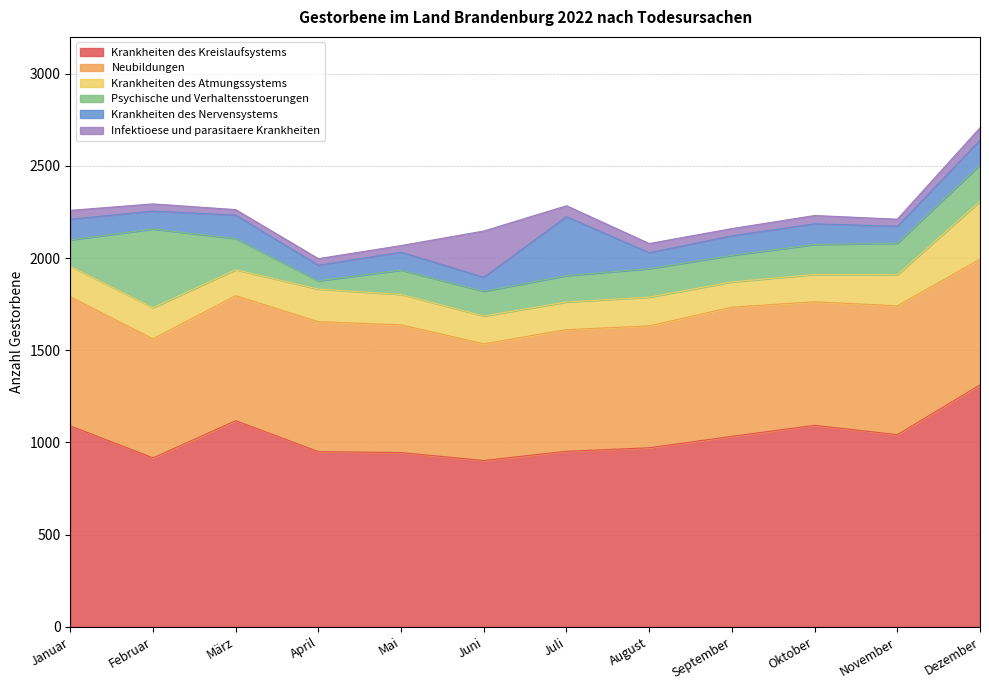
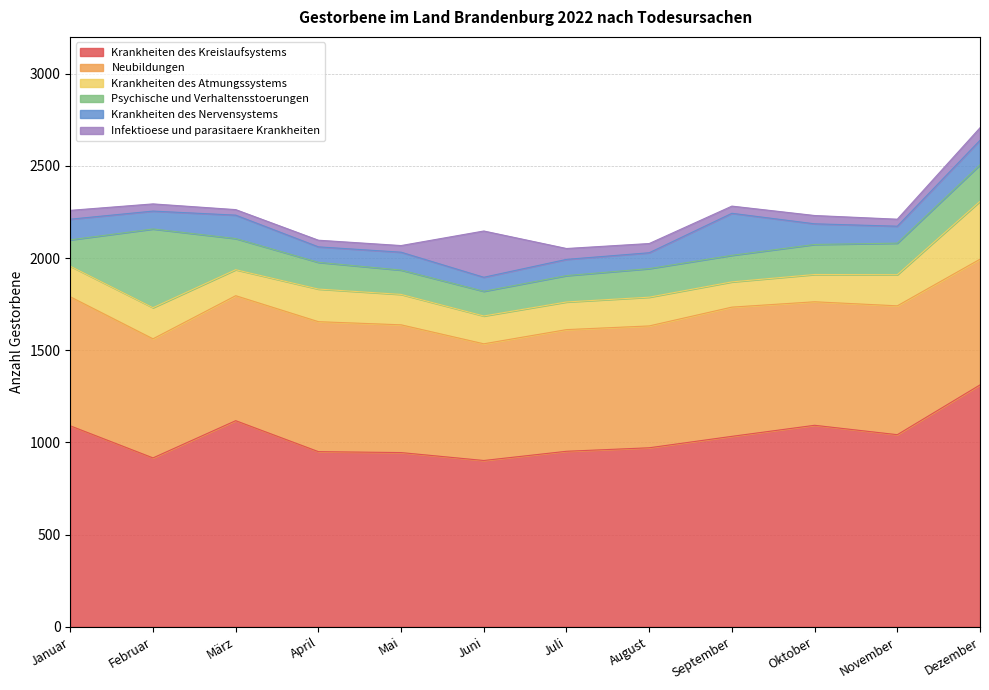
Psychische und Verhaltensstoerungen, April: 50 -> 150
Krankheiten des Nervensystems, Juli: 320 -> 90
Krankheiten des Nervensystems, September: 110 -> 230
